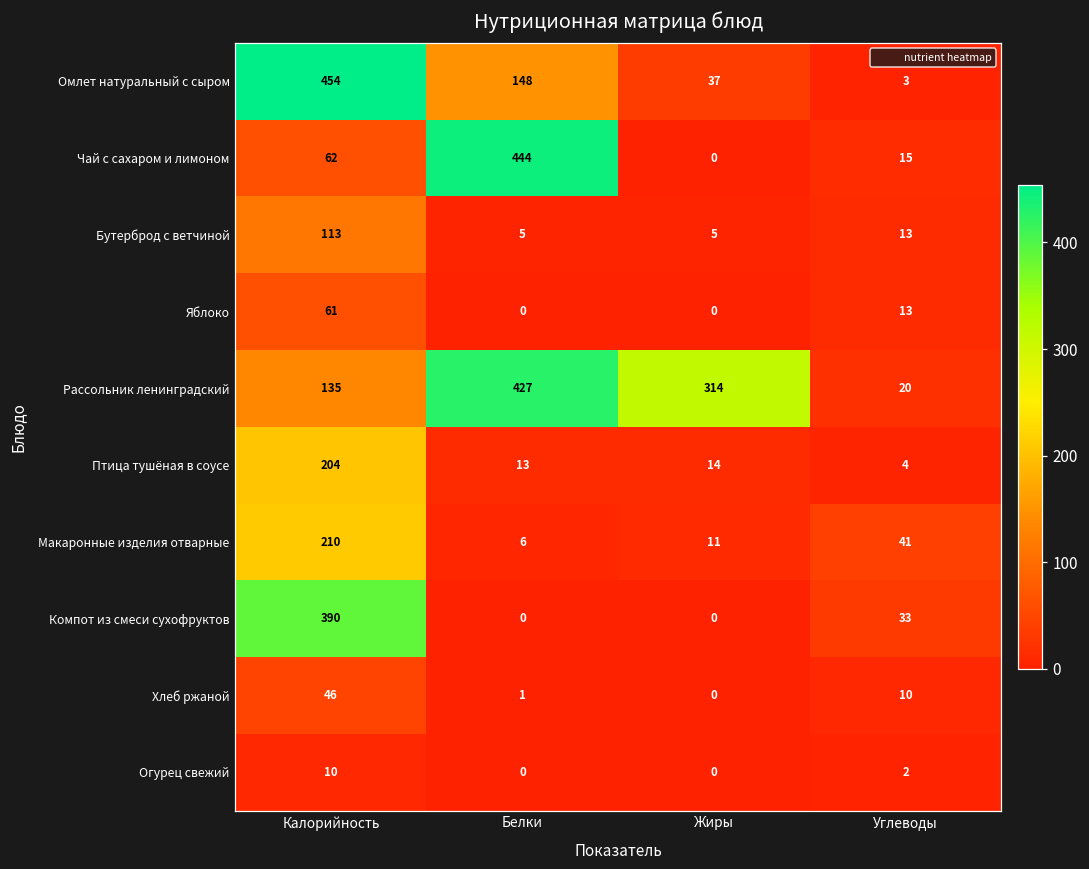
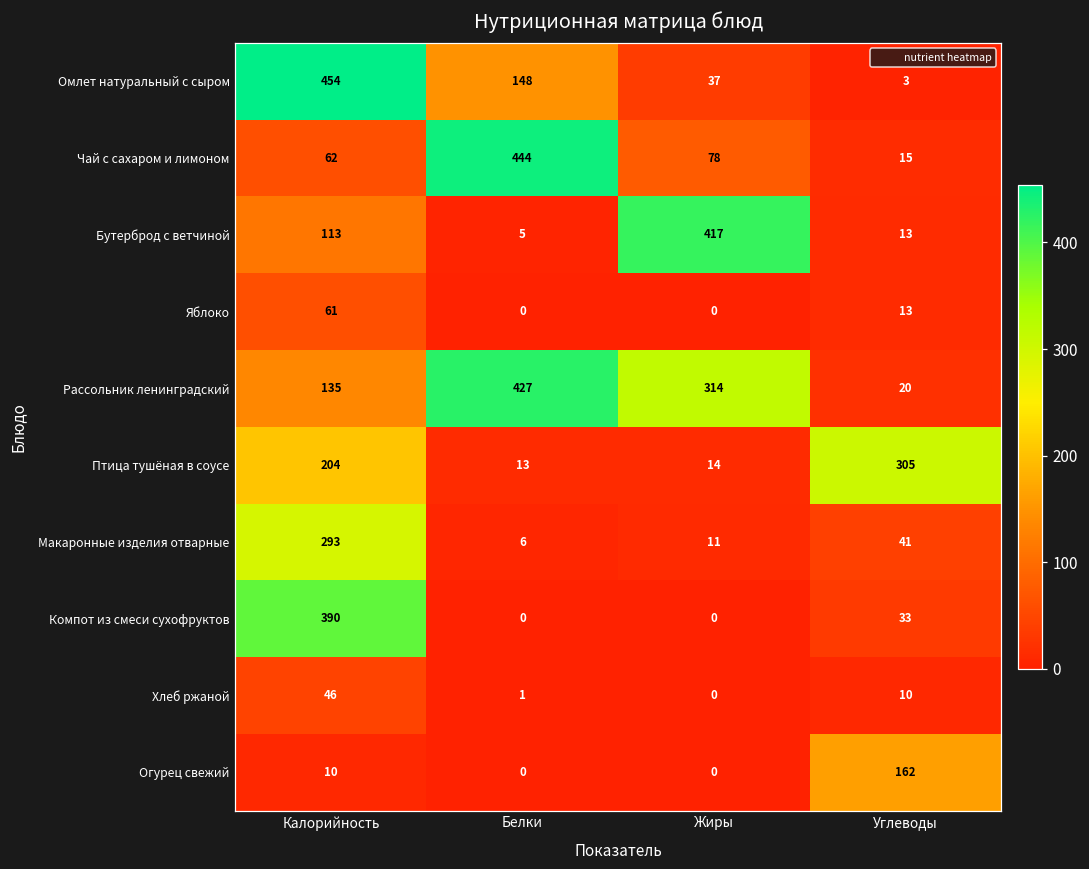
Чай с сахаром и лимоном, Жиры: 0 -> 78
Бутерброд с ветчиной, Жиры: 5 -> 417
Птица тушёная в соусе, Углеводы: 4 -> 305
Макаронные изделия отварные, Калорийность: 210 -> 293
Огурец свежий, Углеводы: 2 -> 162
